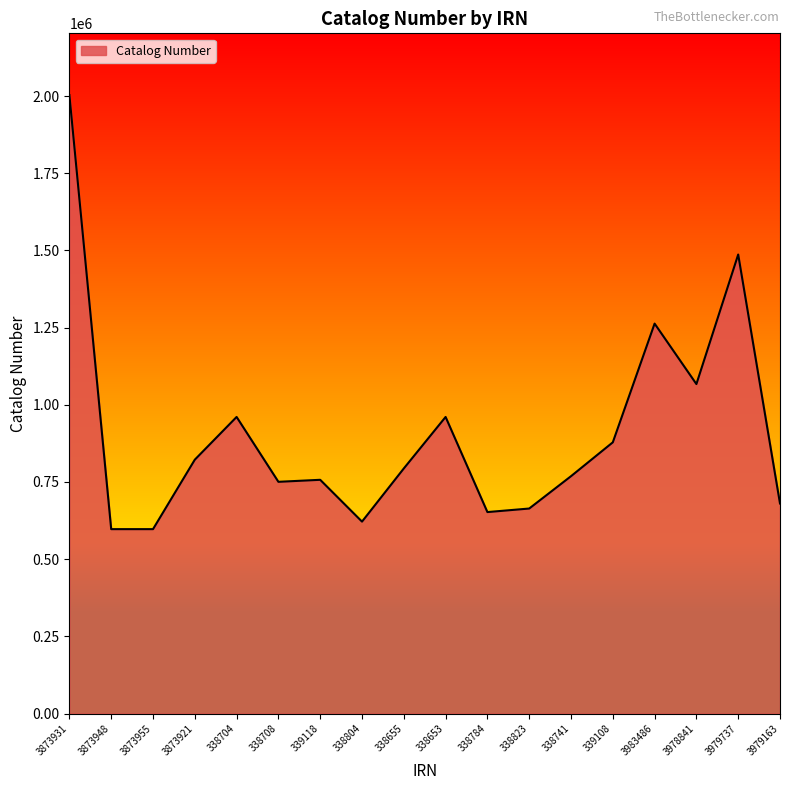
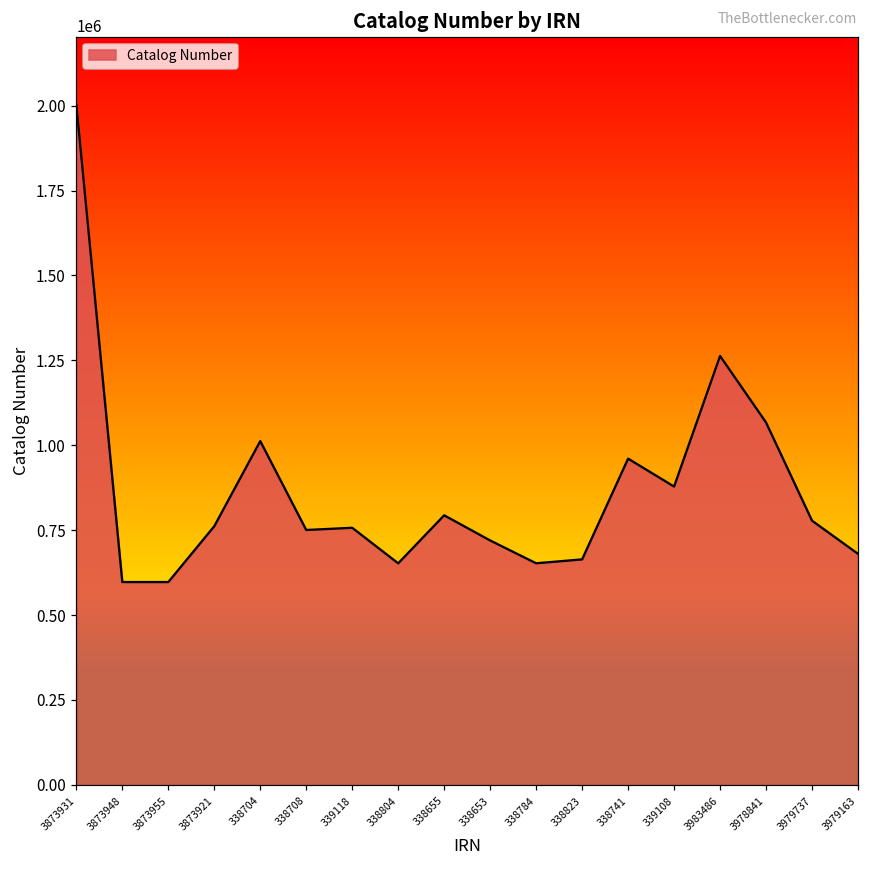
3873921: 820000 -> 760000
338704: 960000 -> 1010000
338804: 620000 -> 650000
338653: 960000 -> 720000
338741: 770000 -> 960000
3979737: 1490000 -> 780000
